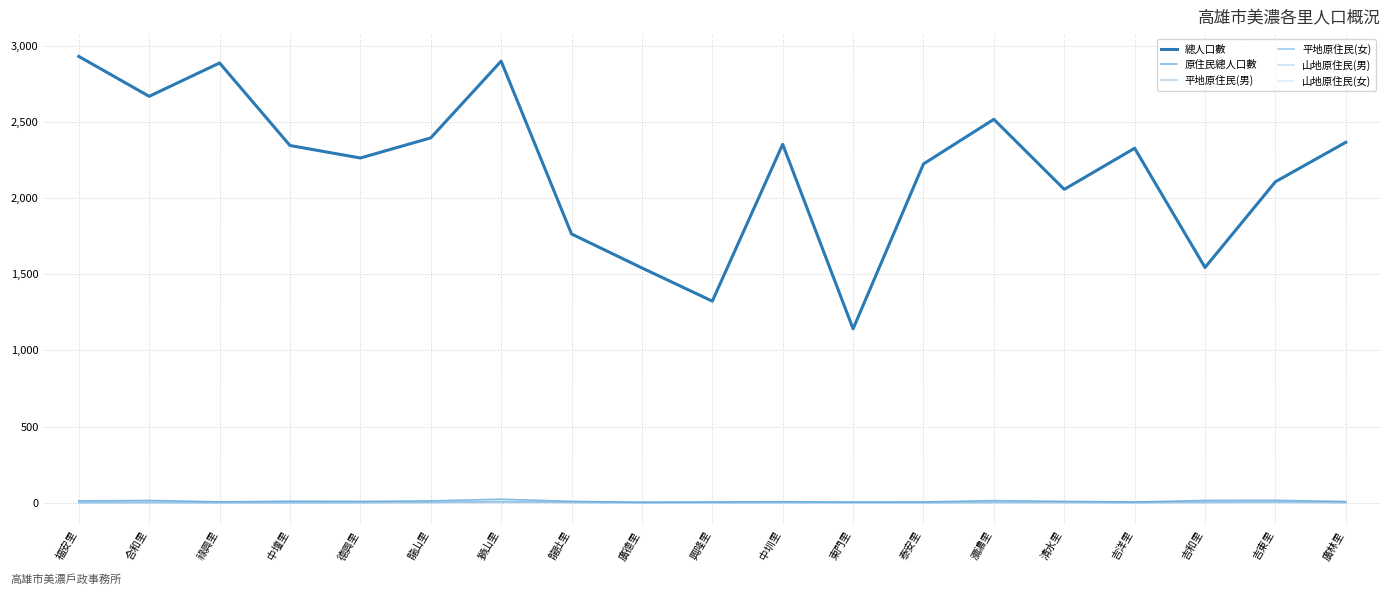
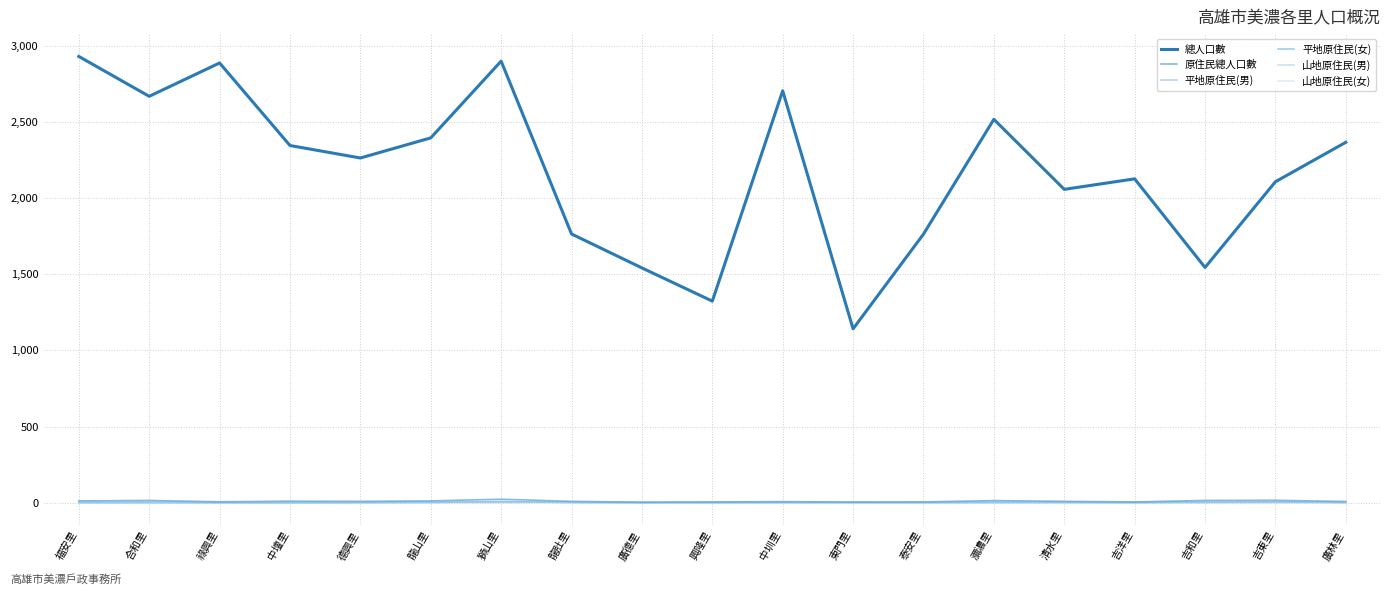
總人口數, 中圳里: 2,350 -> 2,710
總人口數, 泰安里: 2,230 -> 1,760
總人口數, 吉洋里: 2,330 -> 2,130
